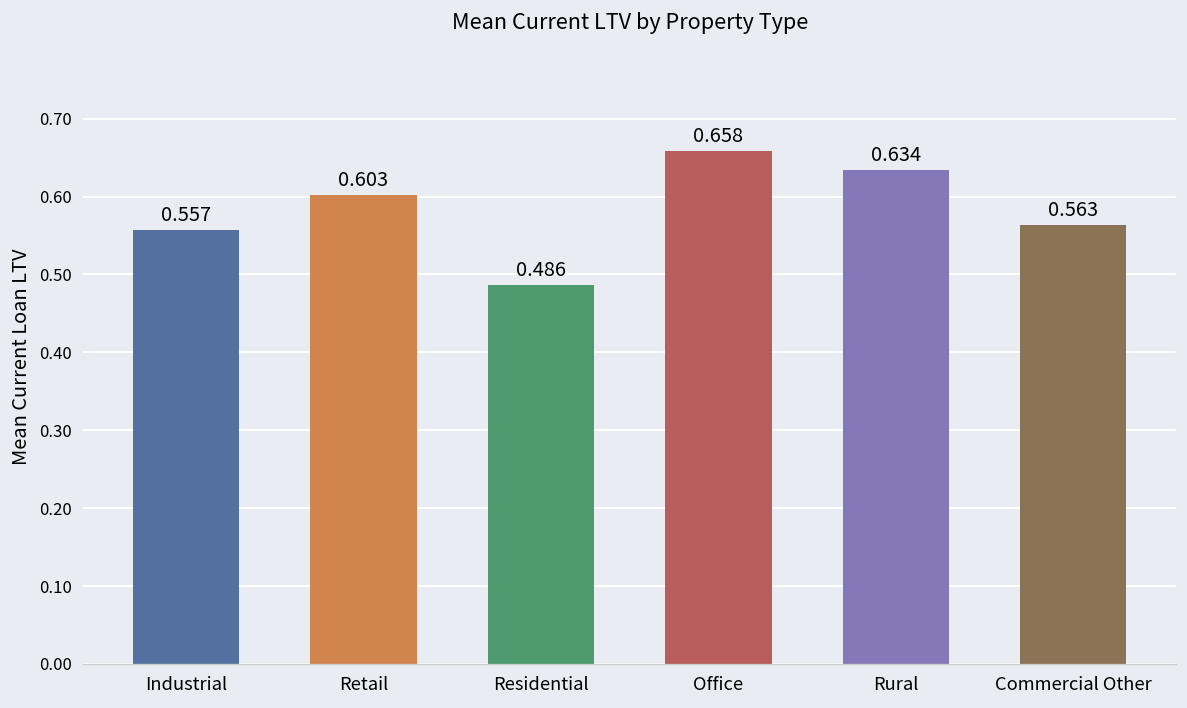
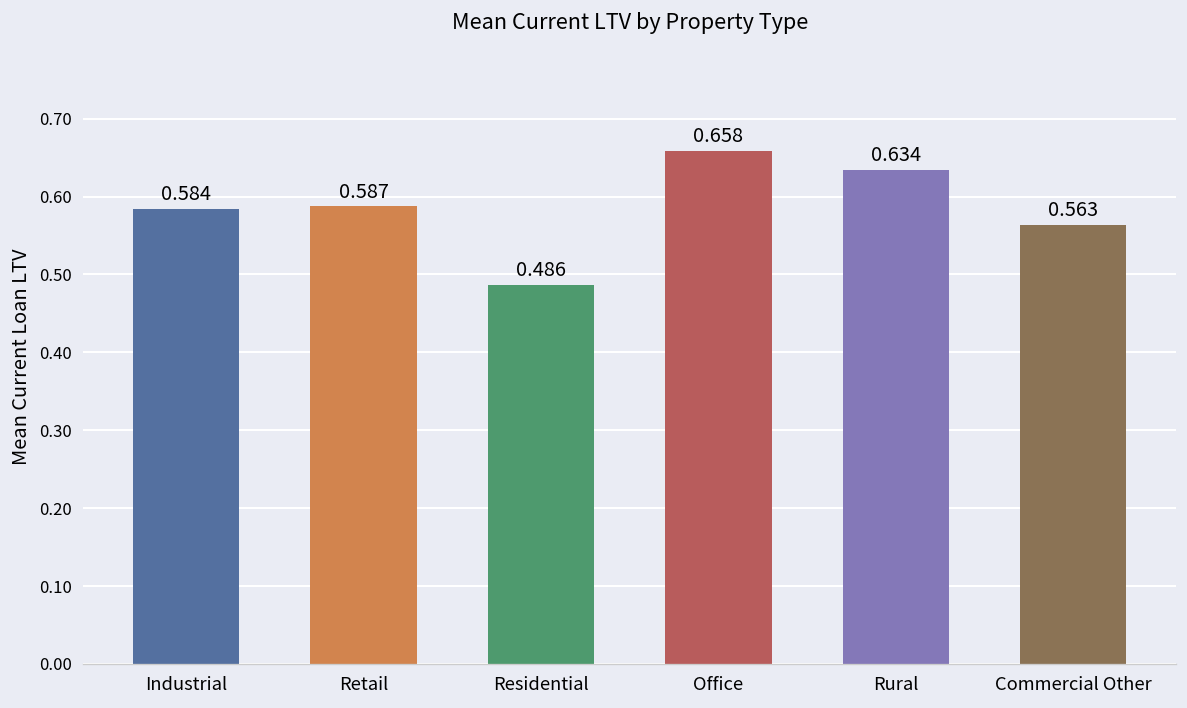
Industrial: 0.557 -> 0.584
Retail: 0.603 -> 0.587
